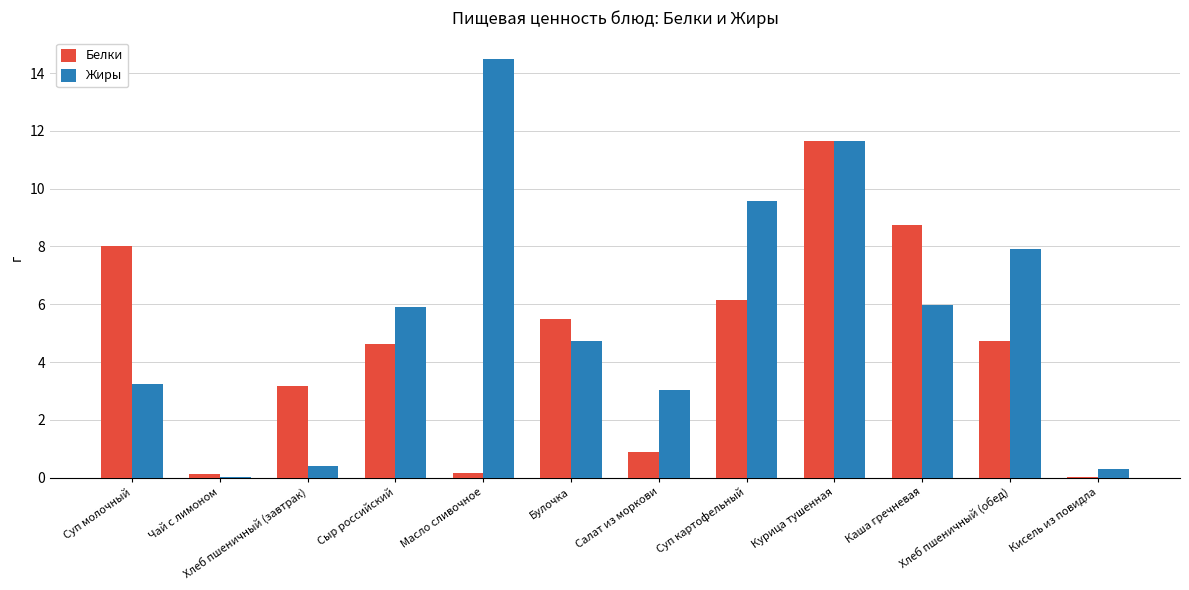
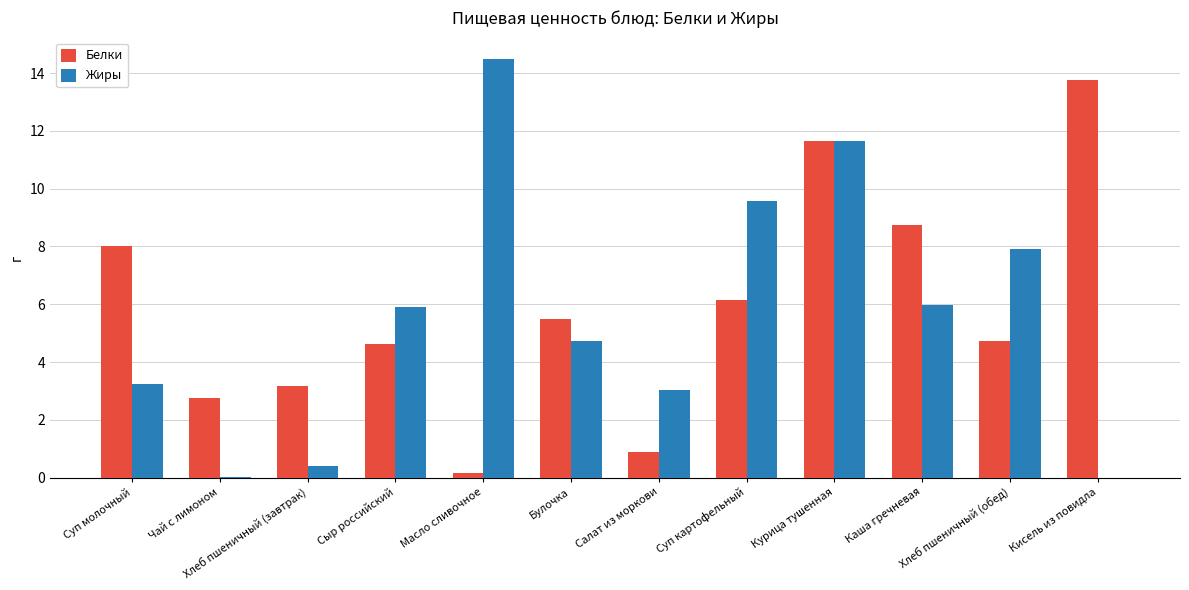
Белки, Чай с лимоном: 0.1 -> 2.8
Белки, Кисель из повидла: 0.0 -> 13.8
Жиры, Кисель из повидла: 0.3 -> 0.0
